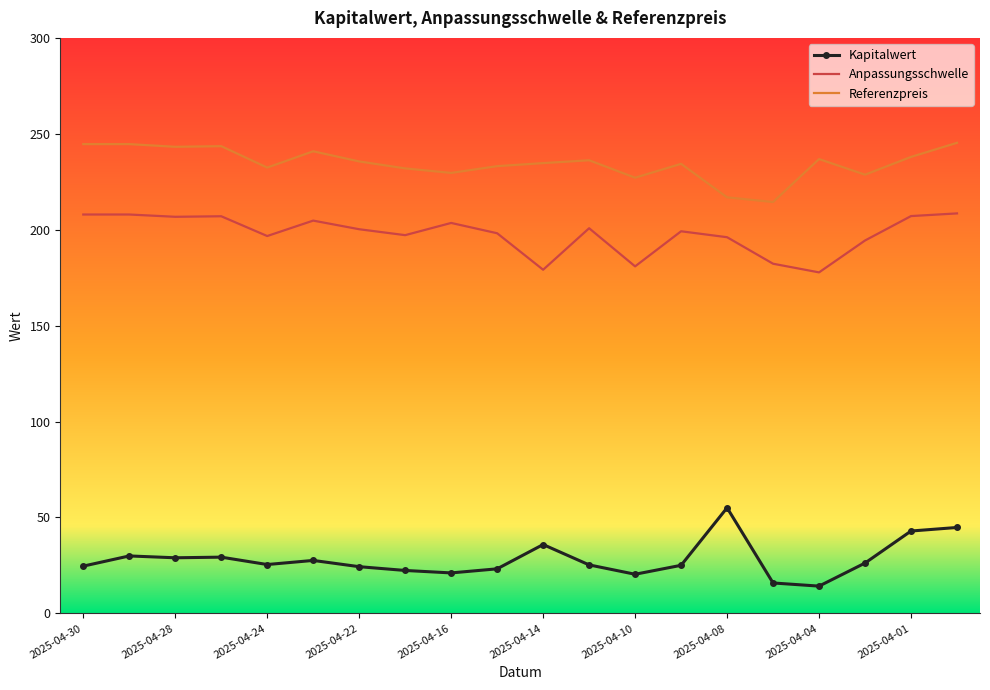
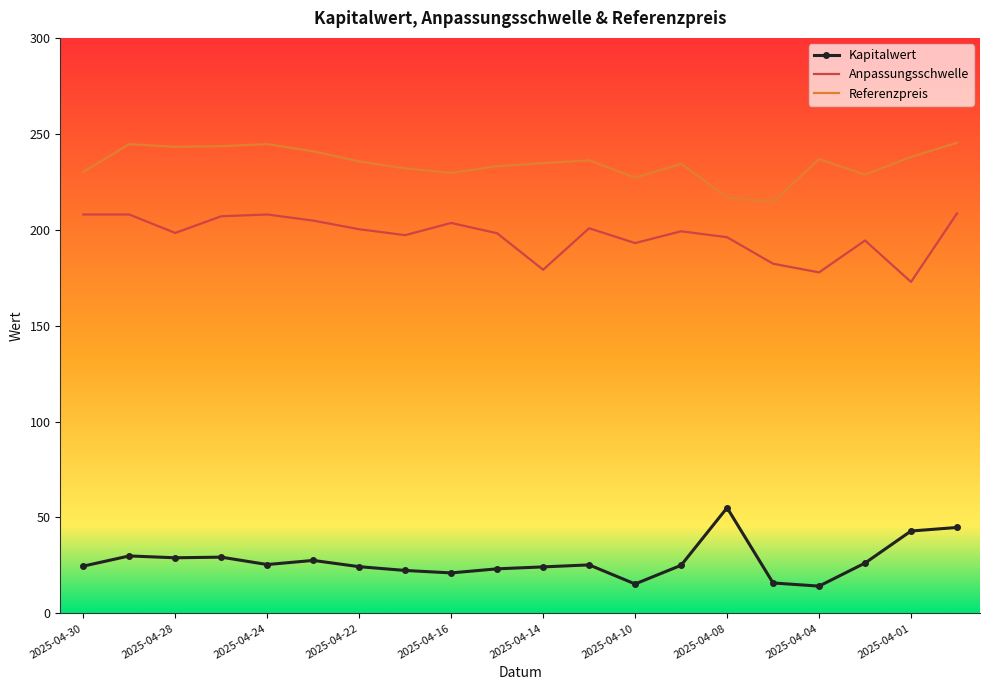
Referenzpreis, 2025-04-30: 245 -> 230
Anpassungsschwelle, 2025-04-28: 207 -> 198
Anpassungsschwelle, 2025-04-24: 197 -> 208
Referenzpreis, 2025-04-24: 232 -> 245
Kapitalwert, 2025-04-14: 36 -> 24
Kapitalwert, 2025-04-10: 20 -> 15
Anpassungsschwelle, 2025-04-10: 181 -> 193
Anpassungsschwelle, 2025-04-01: 207 -> 173
